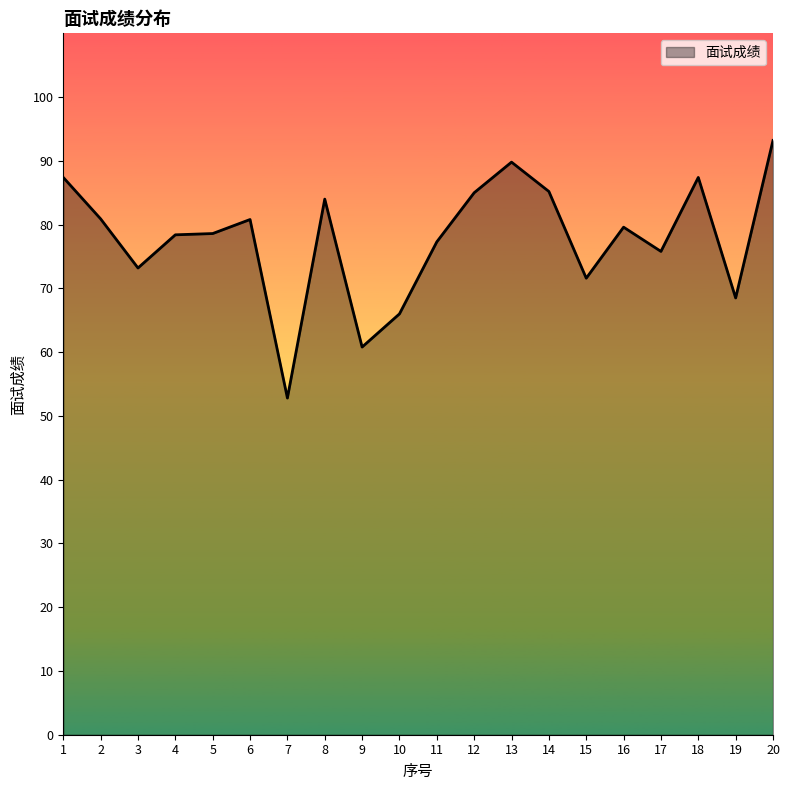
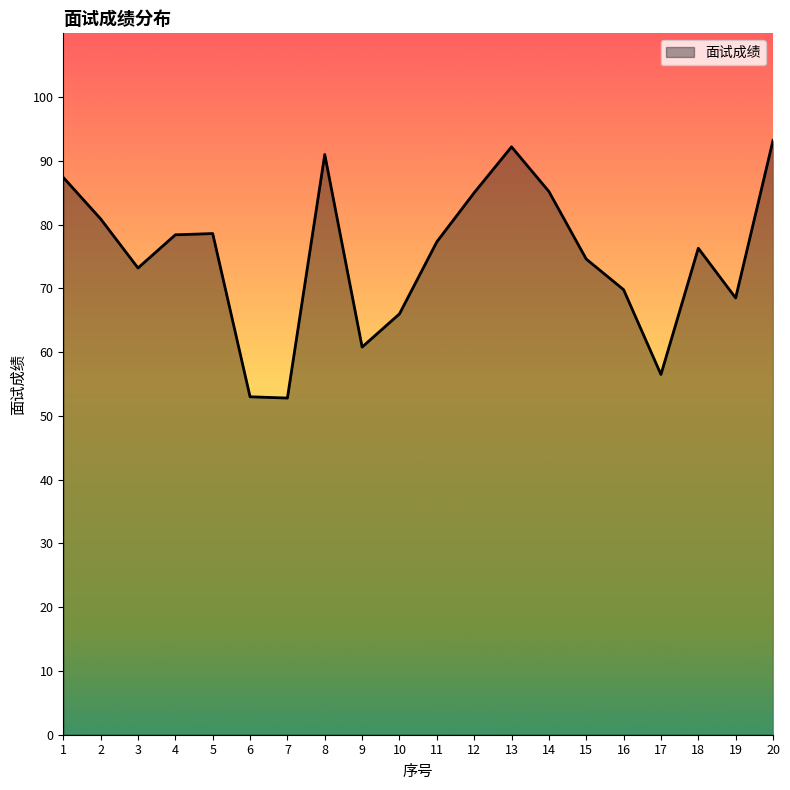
6: 81 -> 53
8: 84 -> 91
13: 90 -> 92
15: 72 -> 75
16: 80 -> 70
17: 76 -> 57
18: 87 -> 76
